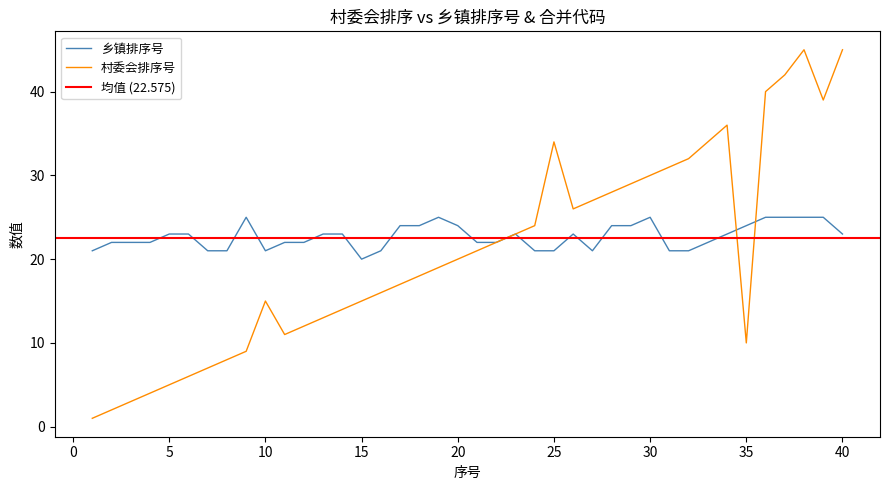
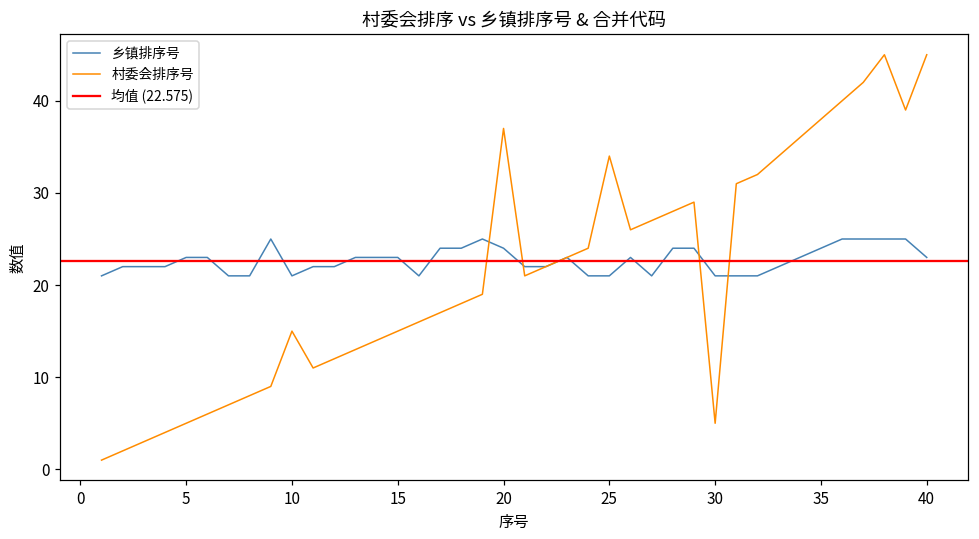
乡镇排序号, 15: 20 -> 23
村委会排序号, 20: 20 -> 37
乡镇排序号, 30: 25 -> 21
村委会排序号, 30: 30 -> 5
村委会排序号, 35: 10 -> 38
